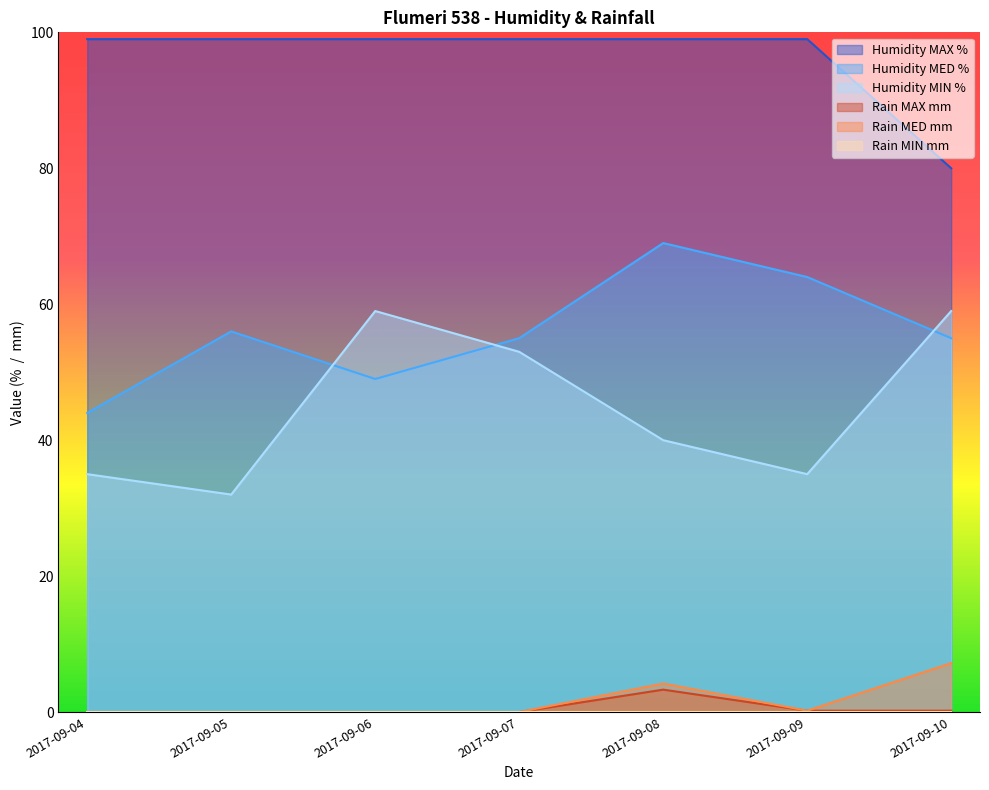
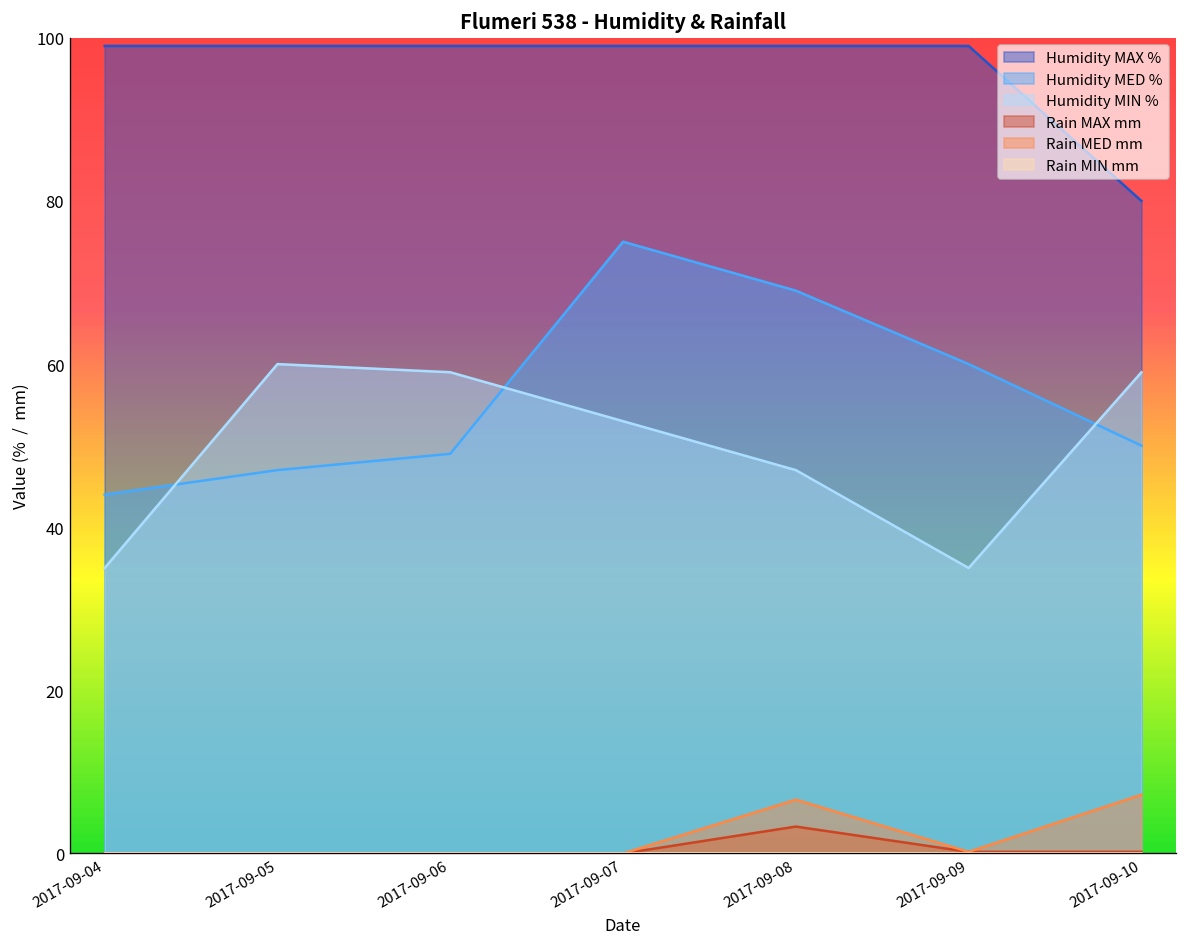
Humidity MED %, 2017-09-05: 56 -> 47
Humidity MIN %, 2017-09-05: 32 -> 60
Humidity MED %, 2017-09-07: 55 -> 75
Humidity MIN %, 2017-09-08: 40 -> 47
Rain MED mm, 2017-09-08: 4 -> 7
Humidity MED %, 2017-09-09: 64 -> 60
Humidity MED %, 2017-09-10: 55 -> 50
